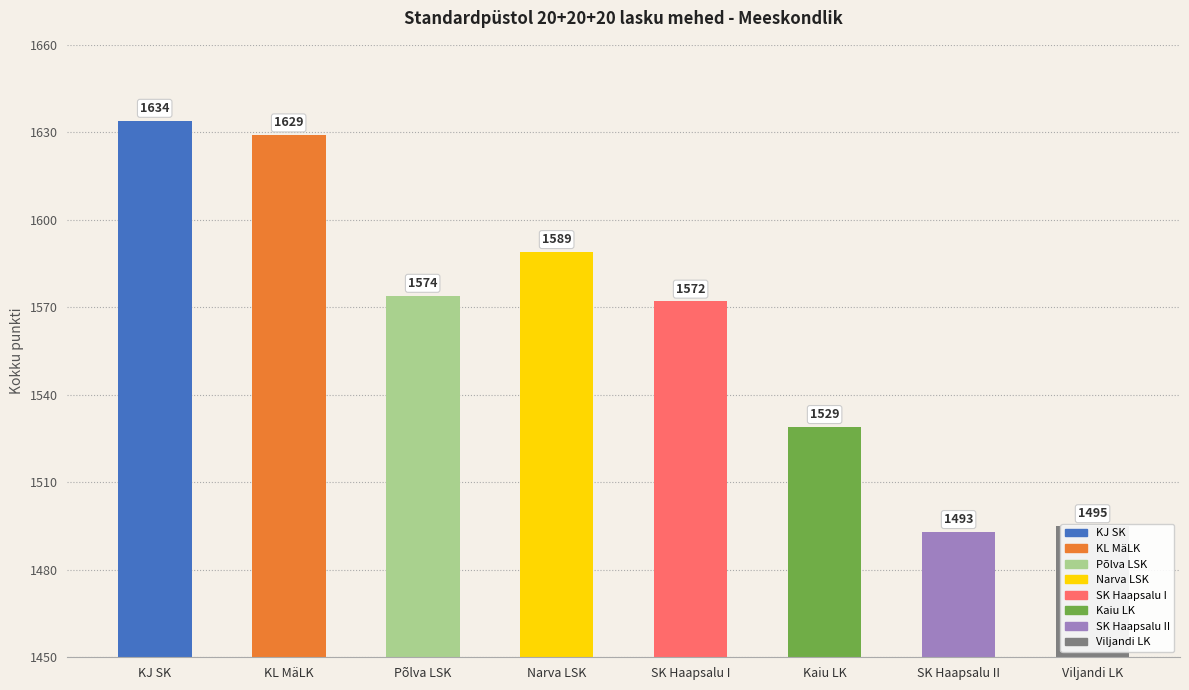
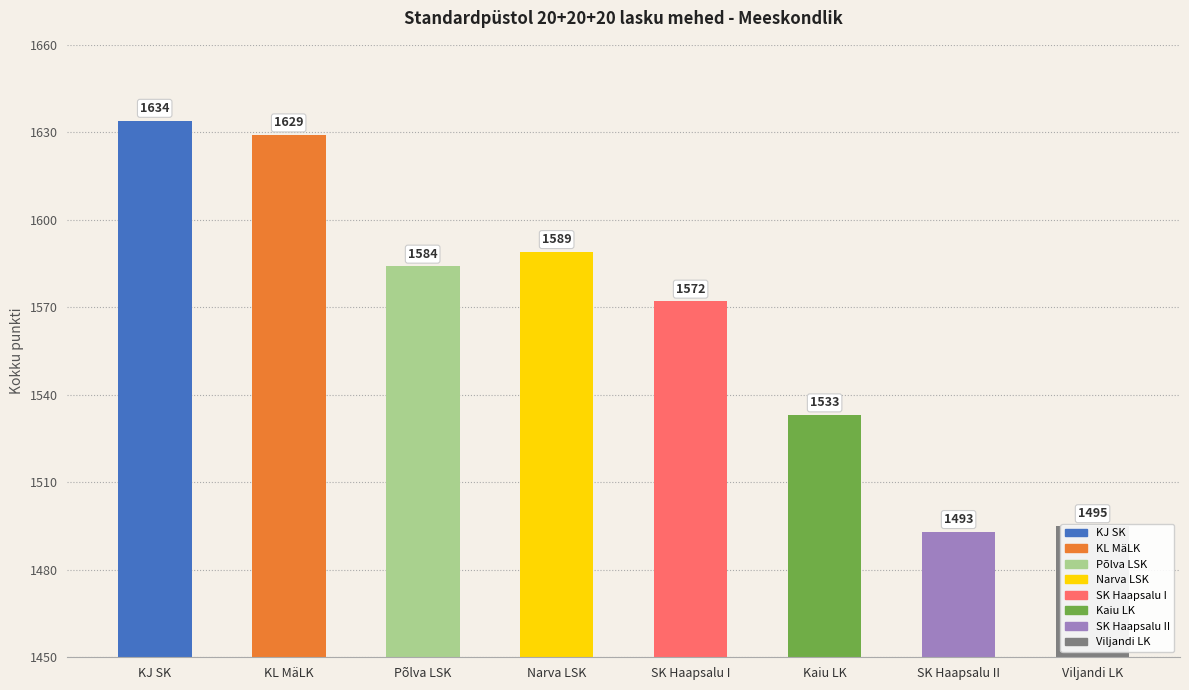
Põlva LSK: 1574 -> 1584
Kaiu LK: 1529 -> 1533
